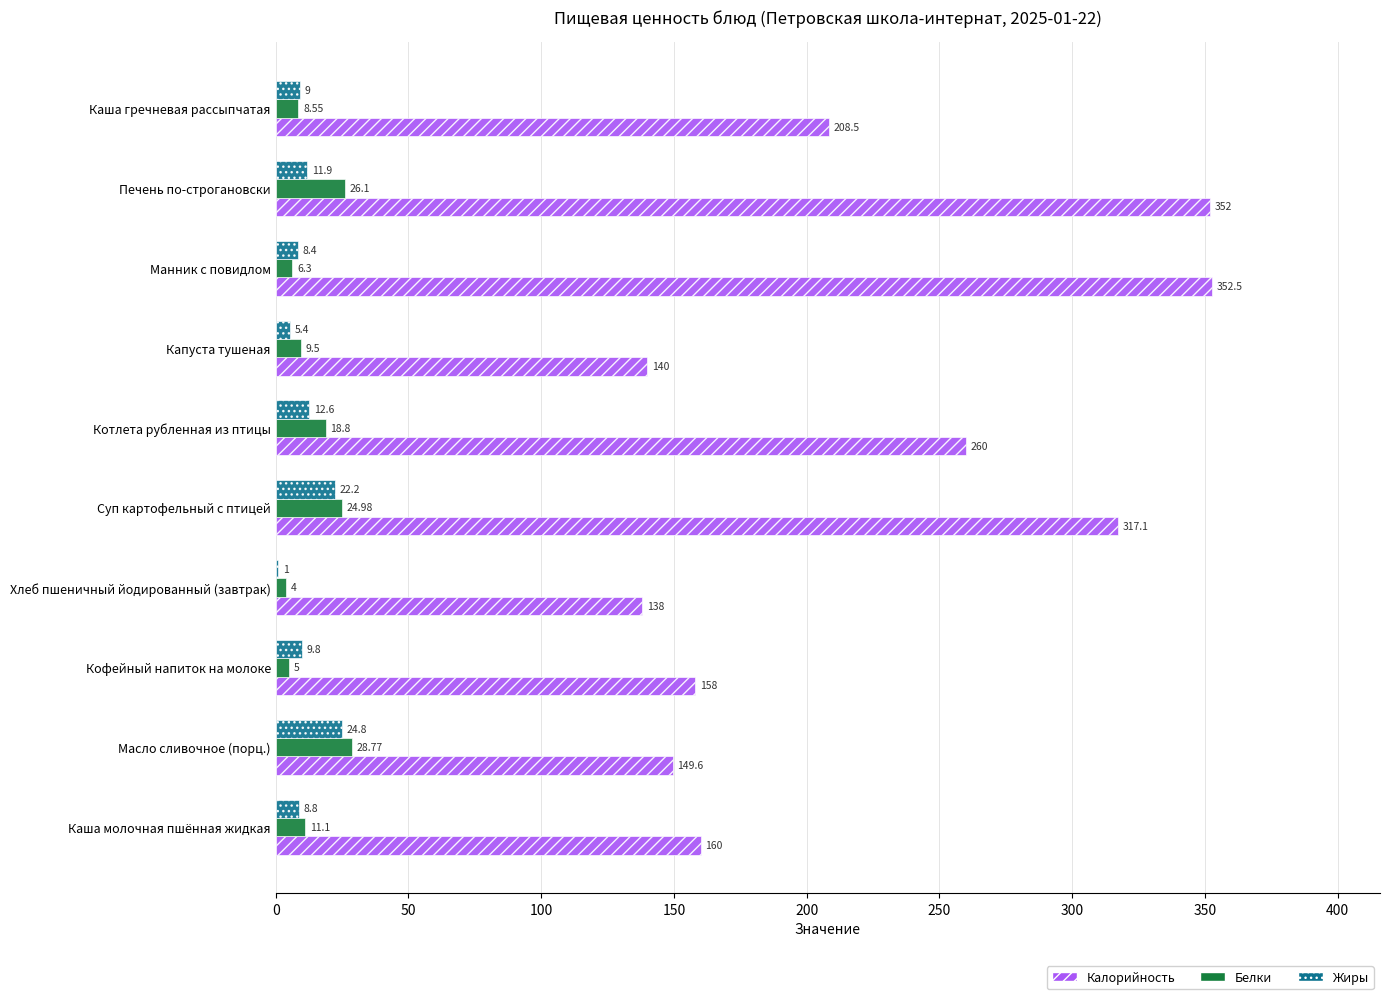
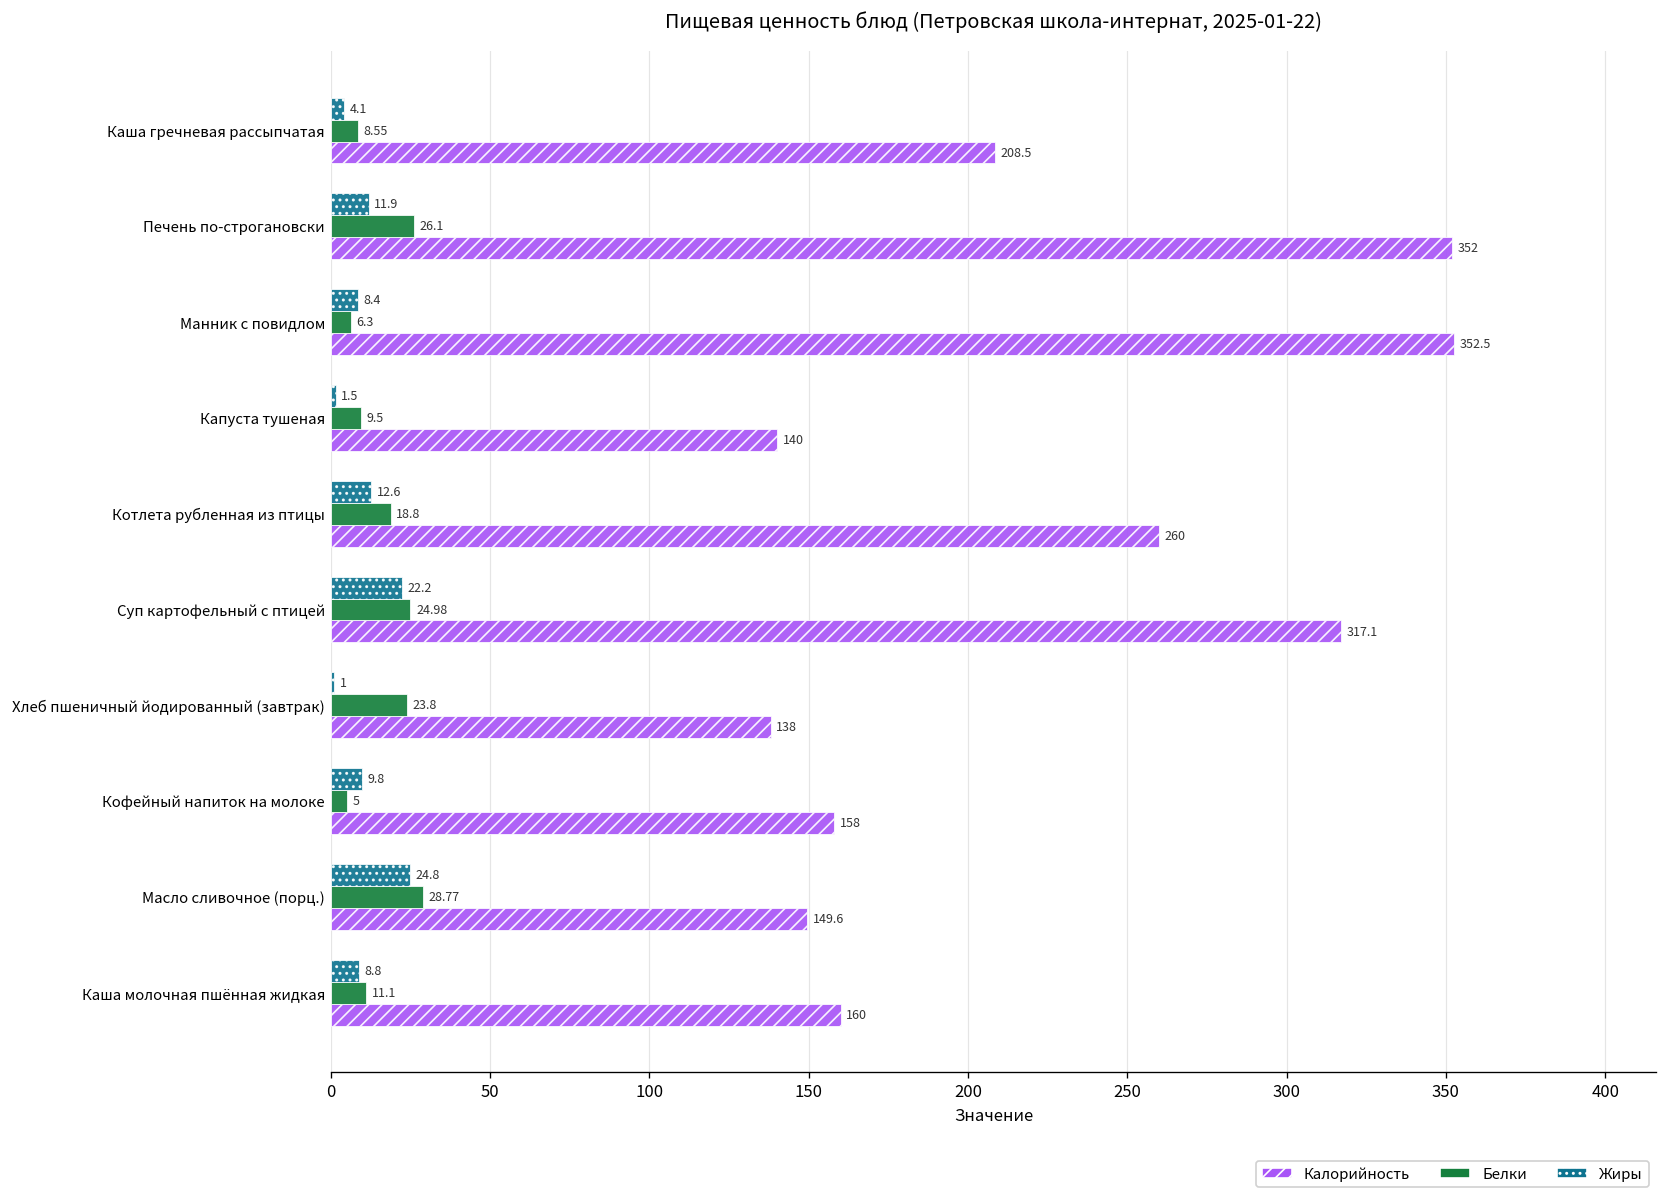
Жиры, Каша гречневая рассыпчатая: 9 -> 4.1
Жиры, Капуста тушеная: 5.4 -> 1.5
Белки, Хлеб пшеничный йодированный (завтрак): 4 -> 23.8
